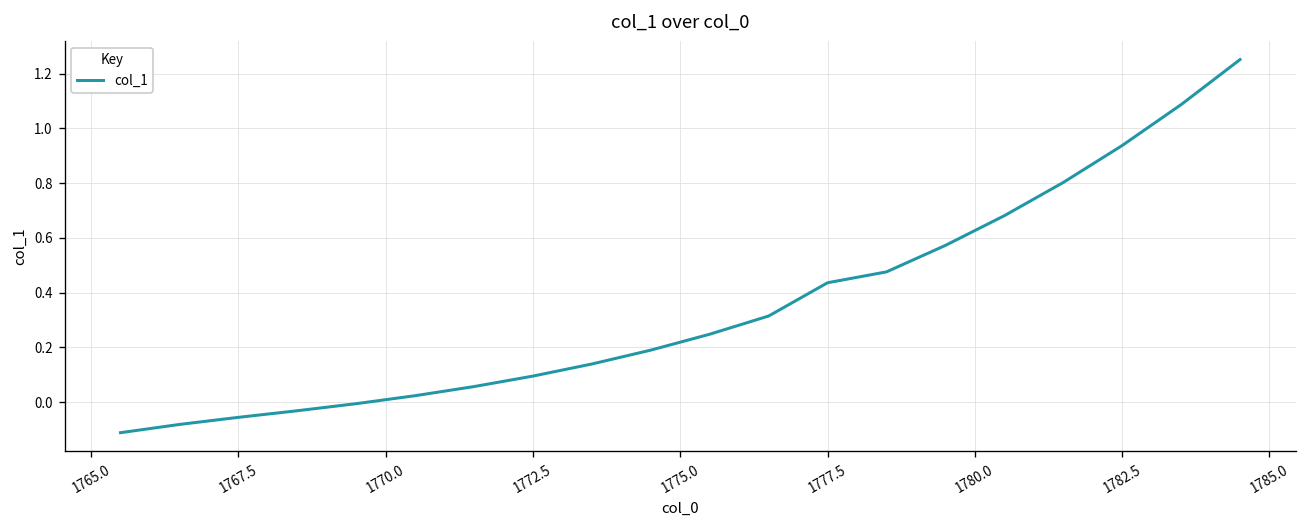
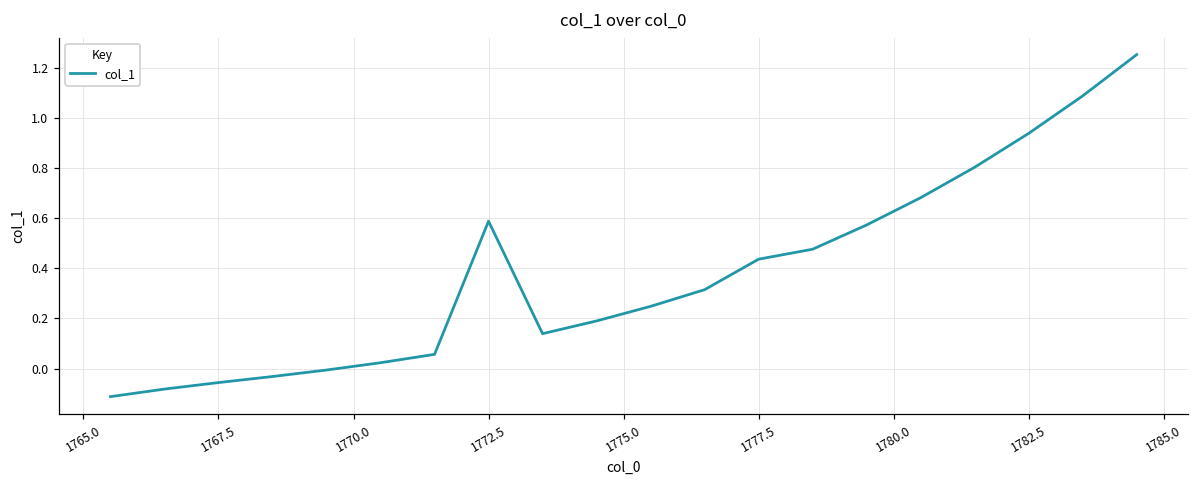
1772.5: 0.09 -> 0.59
